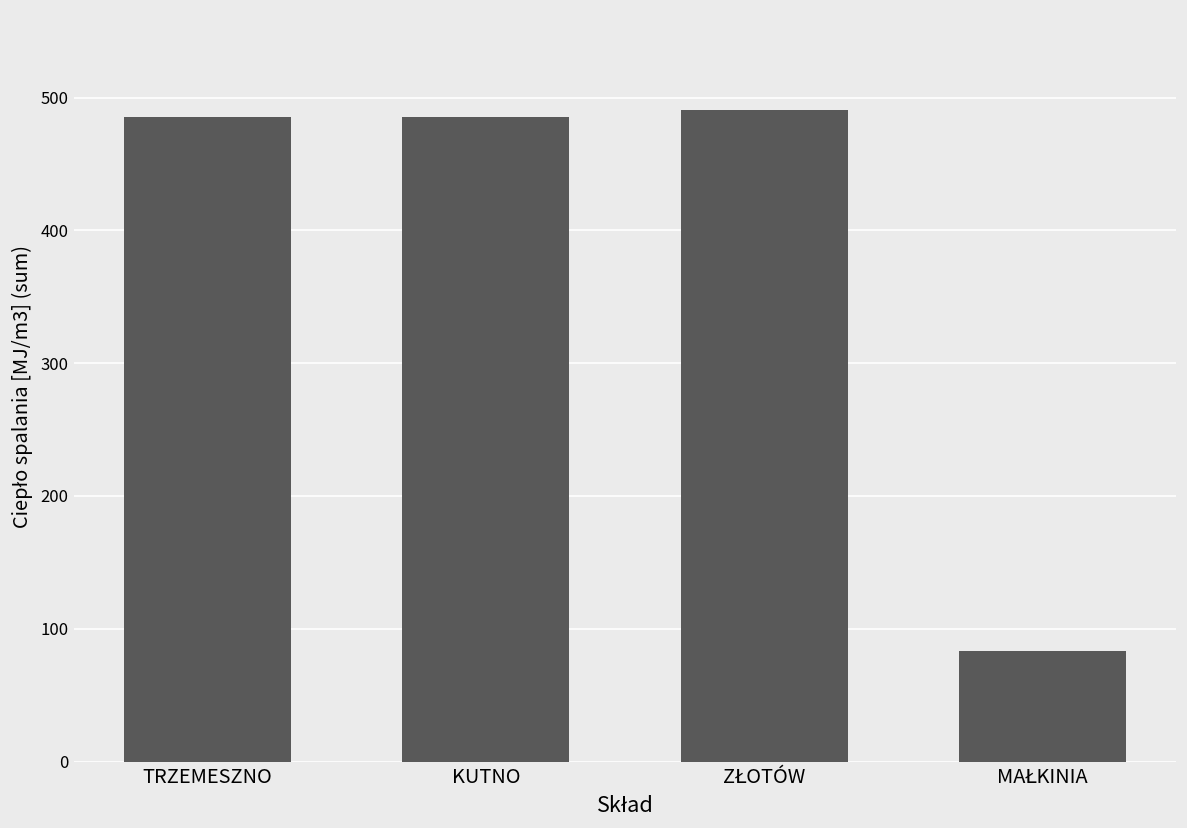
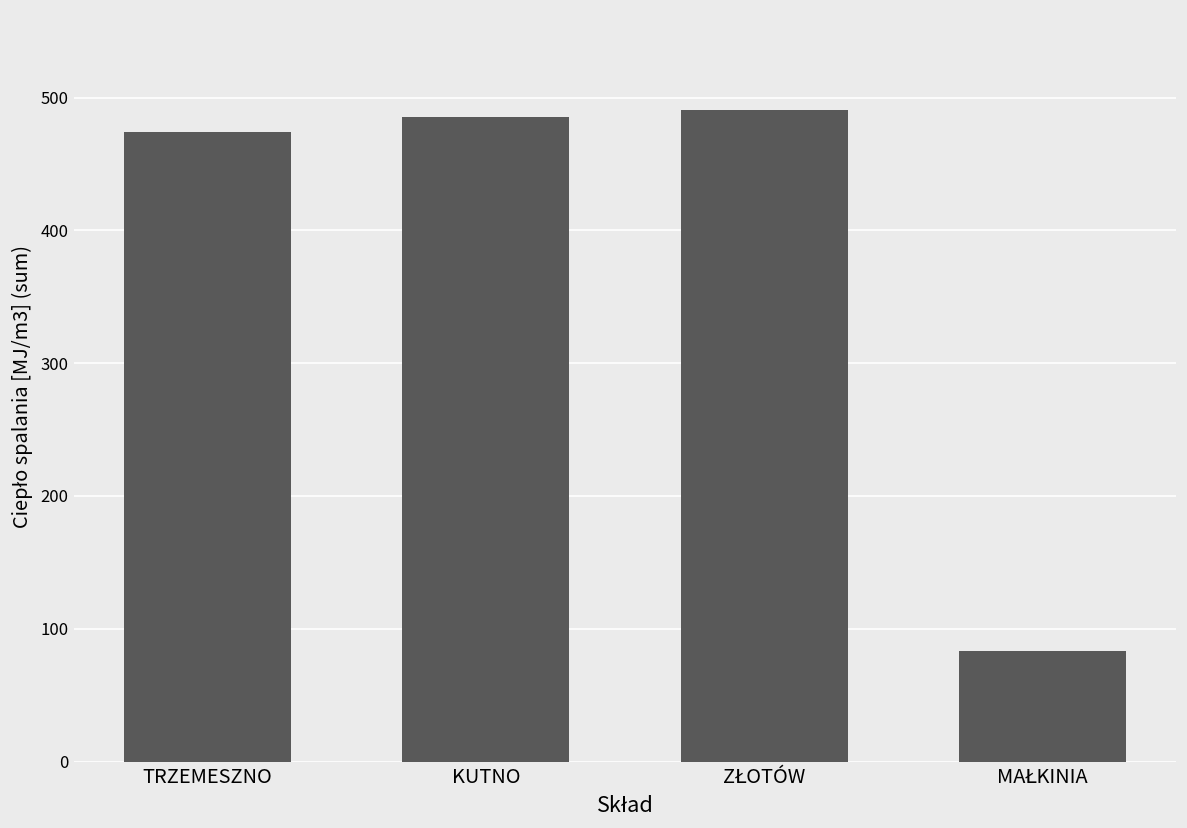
TRZEMESZNO: 486 -> 474
